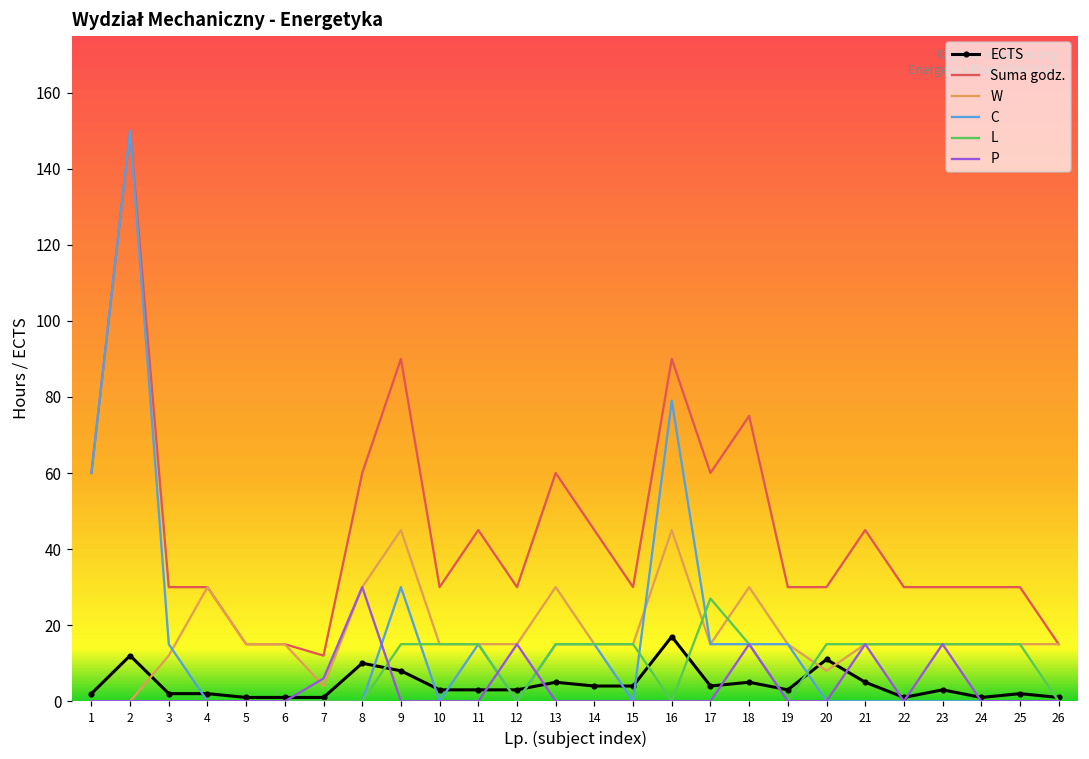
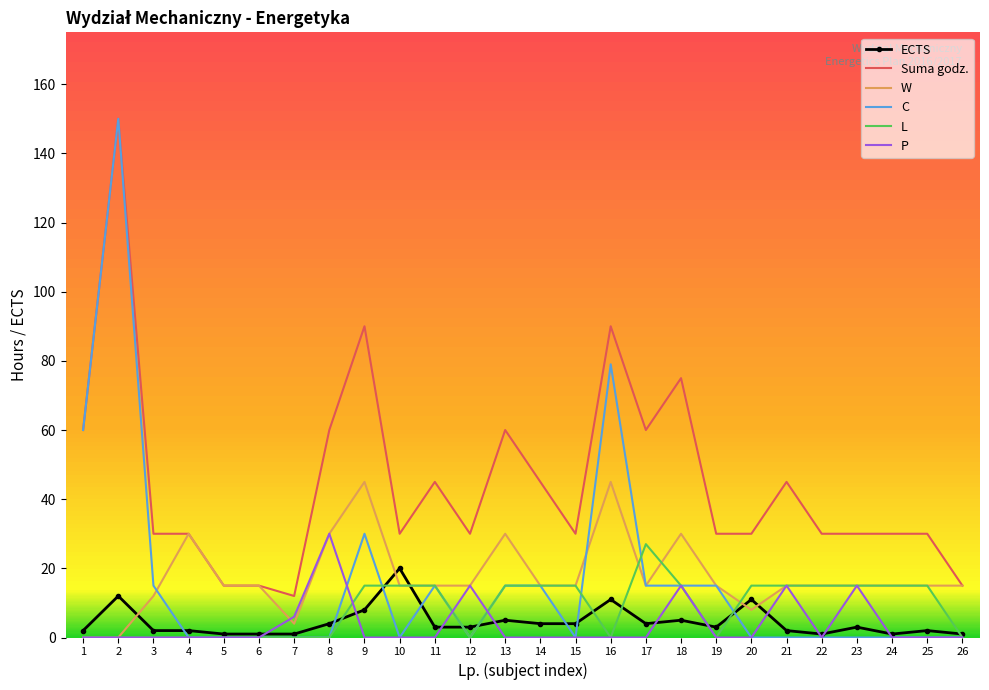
ECTS, 8: 10 -> 4
ECTS, 10: 3 -> 20
ECTS, 16: 17 -> 11
ECTS, 21: 5 -> 2
